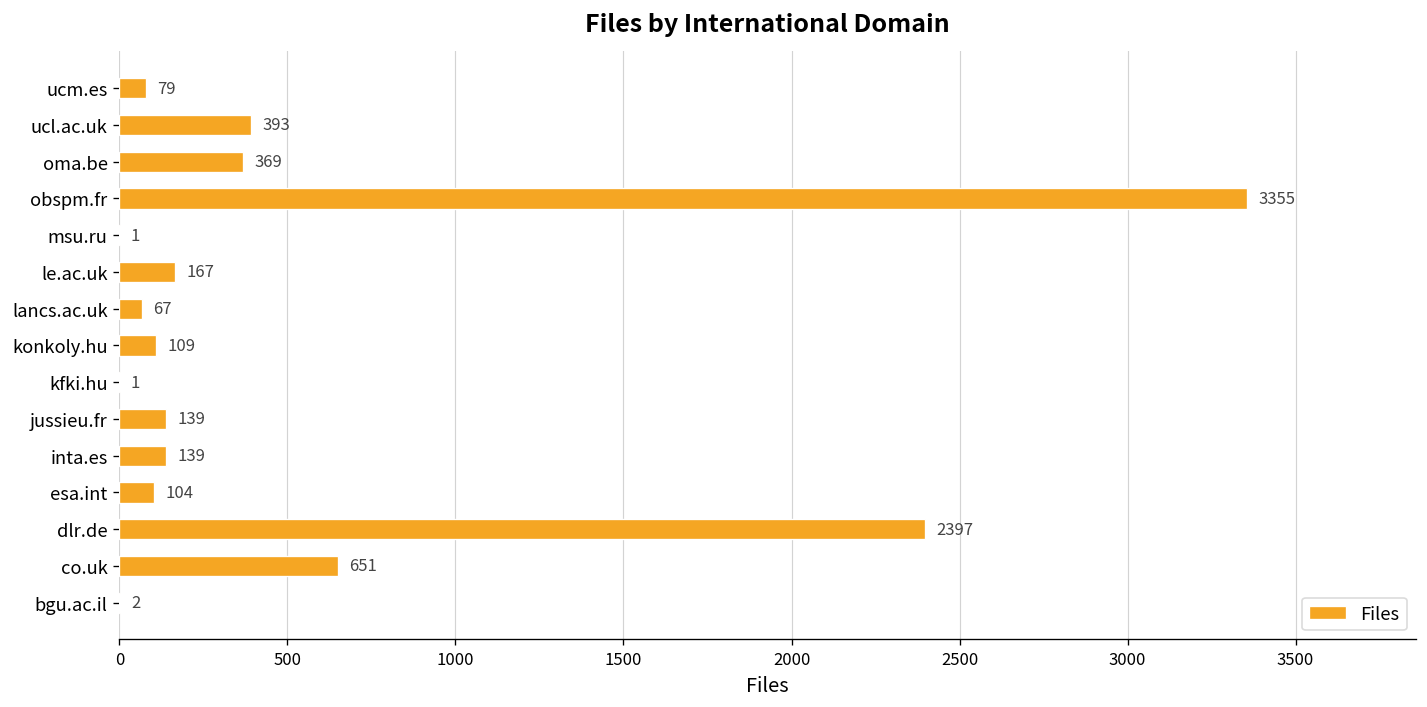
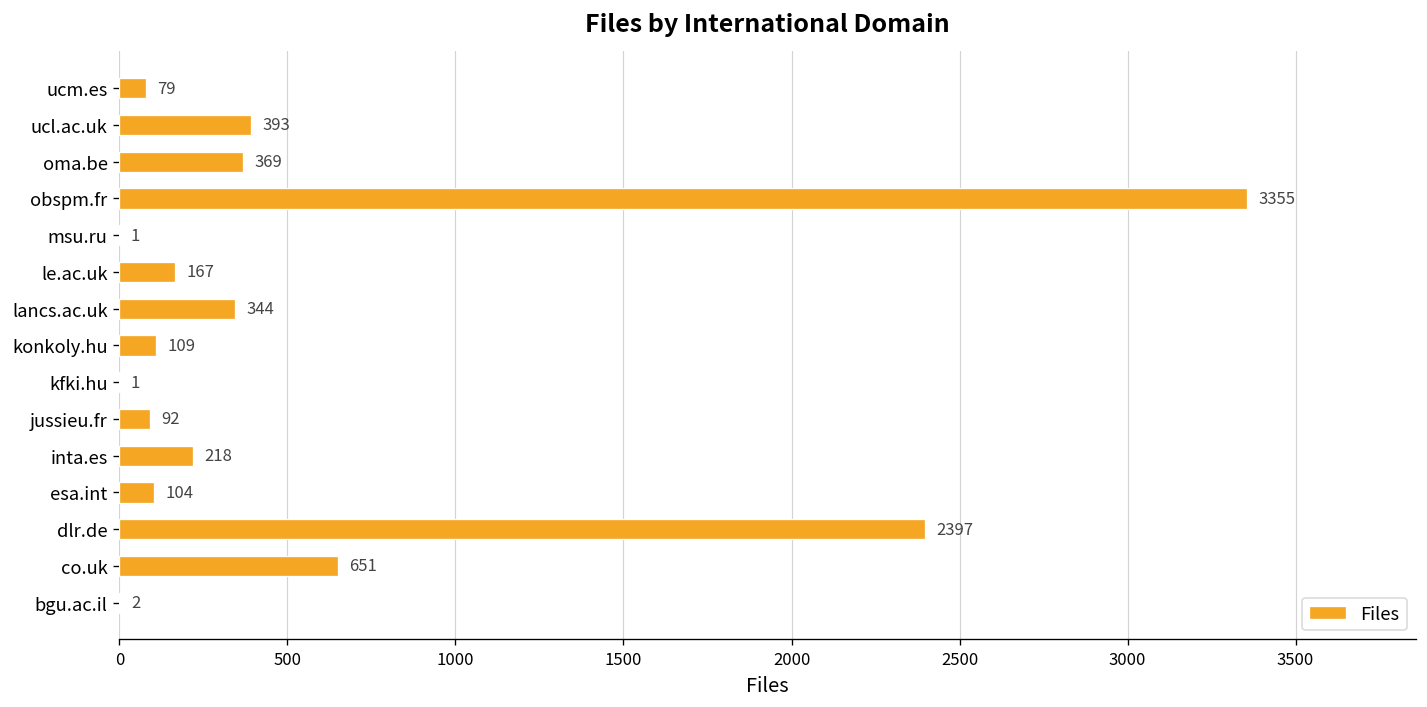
lancs.ac.uk: 67 -> 344
jussieu.fr: 139 -> 92
inta.es: 139 -> 218
